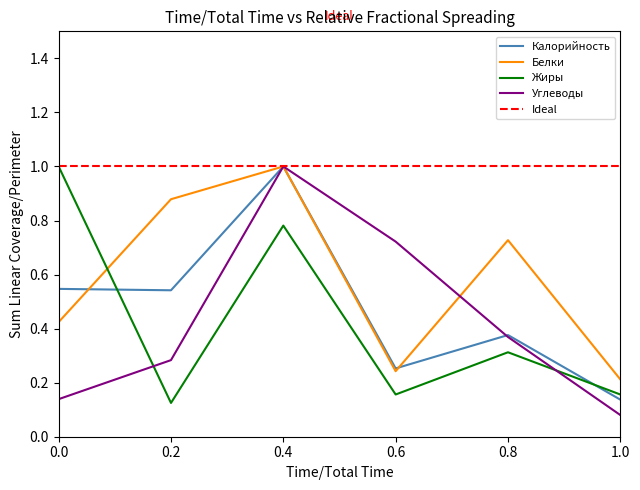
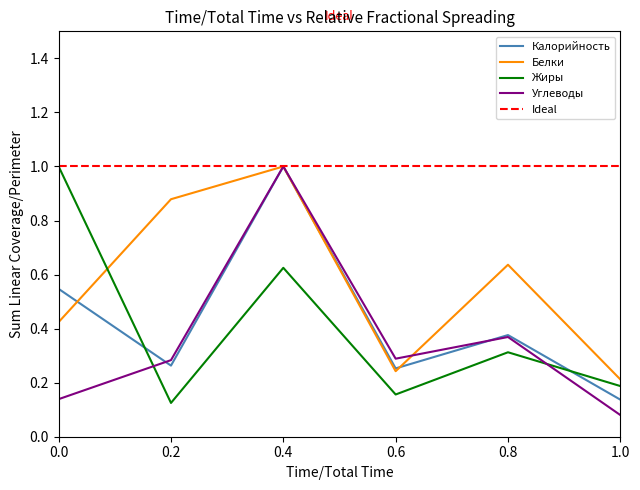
Калорийность, 0.2: 0.54 -> 0.26
Жиры, 0.4: 0.78 -> 0.63
Углеводы, 0.6: 0.72 -> 0.29
Белки, 0.8: 0.73 -> 0.64
Жиры, 1.0: 0.16 -> 0.19
